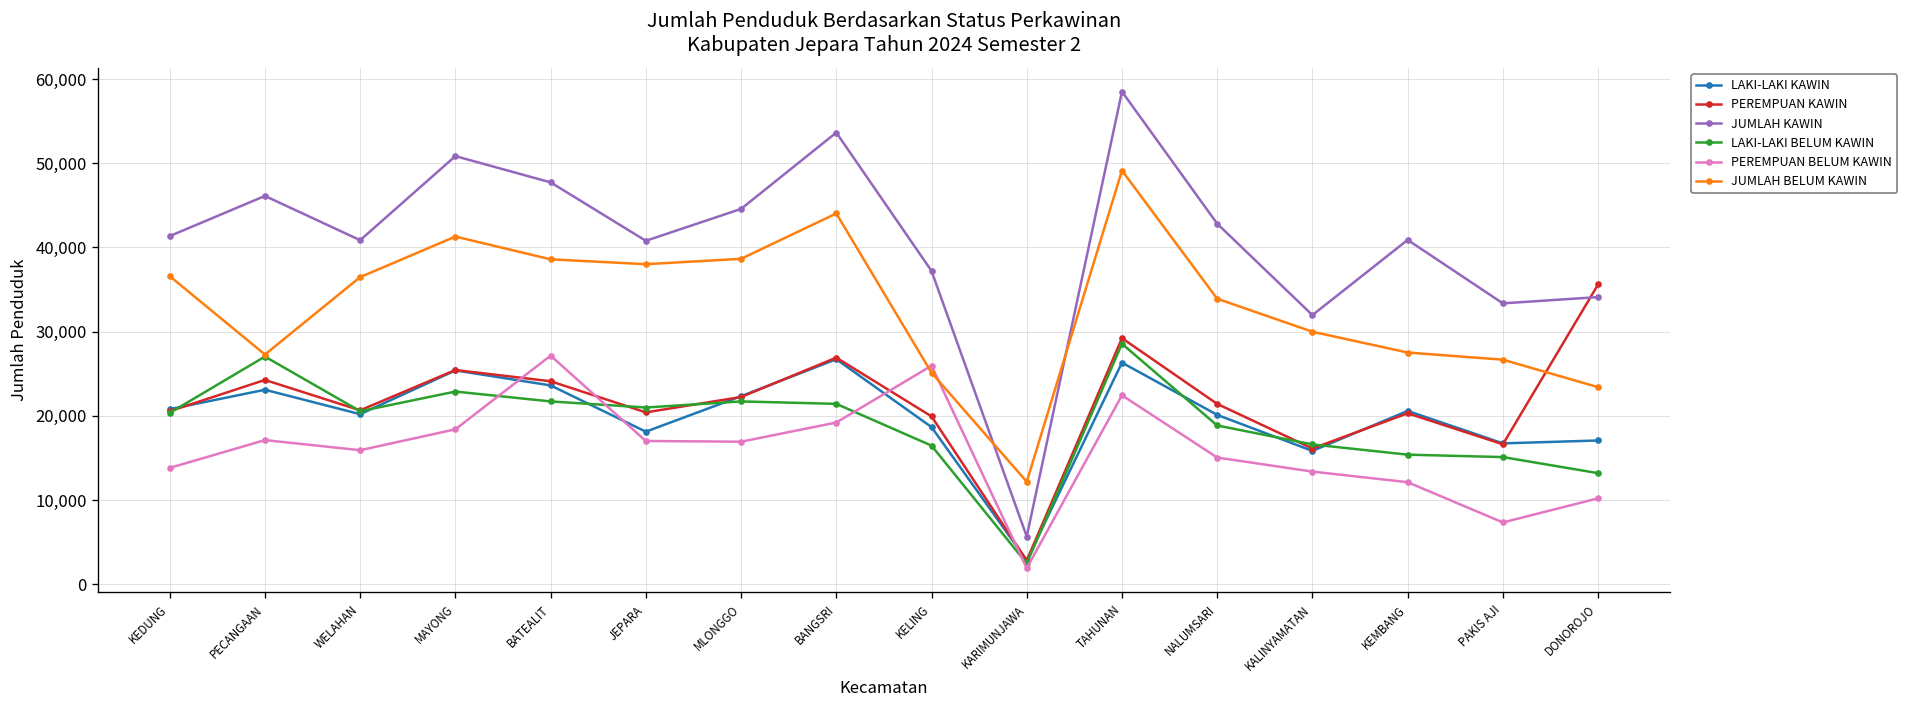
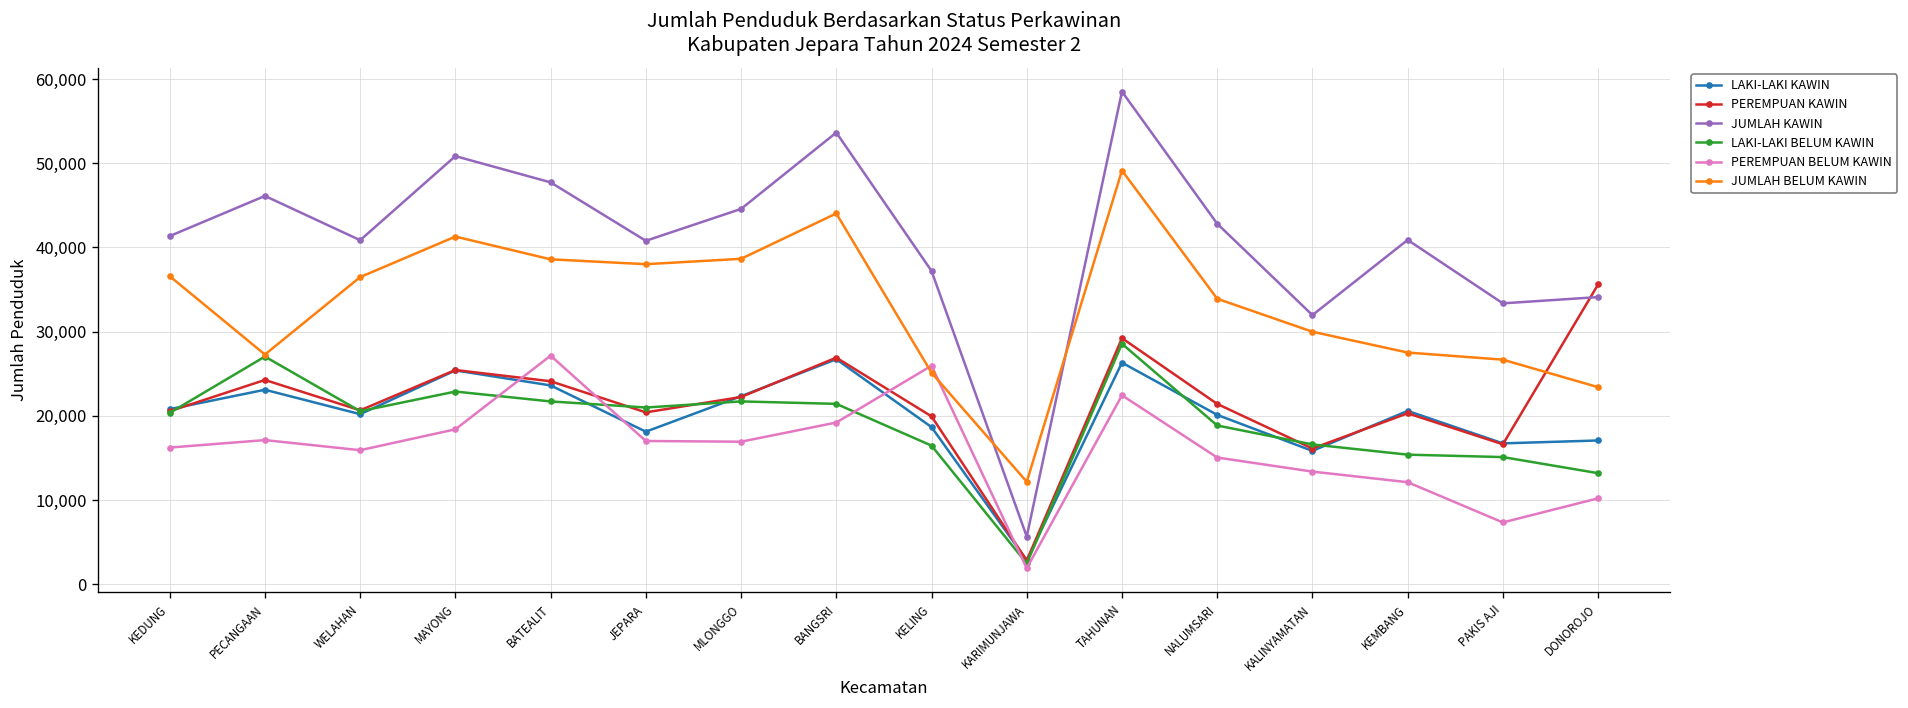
PEREMPUAN BELUM KAWIN, KEDUNG: 14,000 -> 16,000
